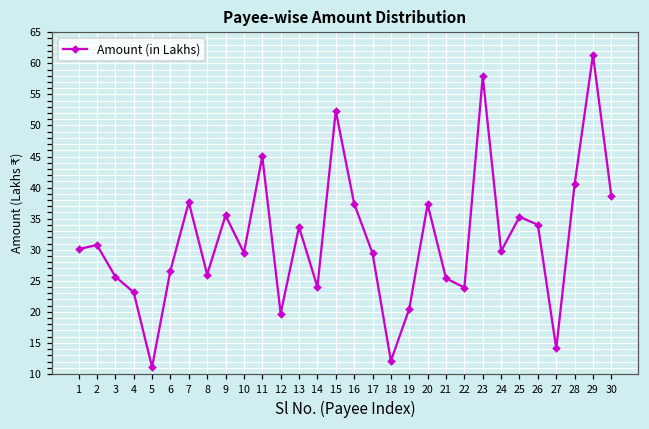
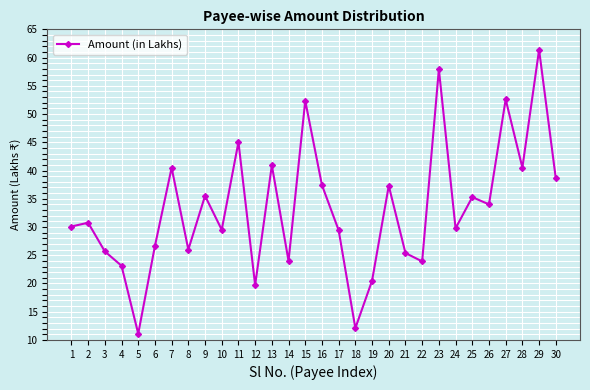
7: 38 -> 40
13: 34 -> 41
27: 14 -> 53
